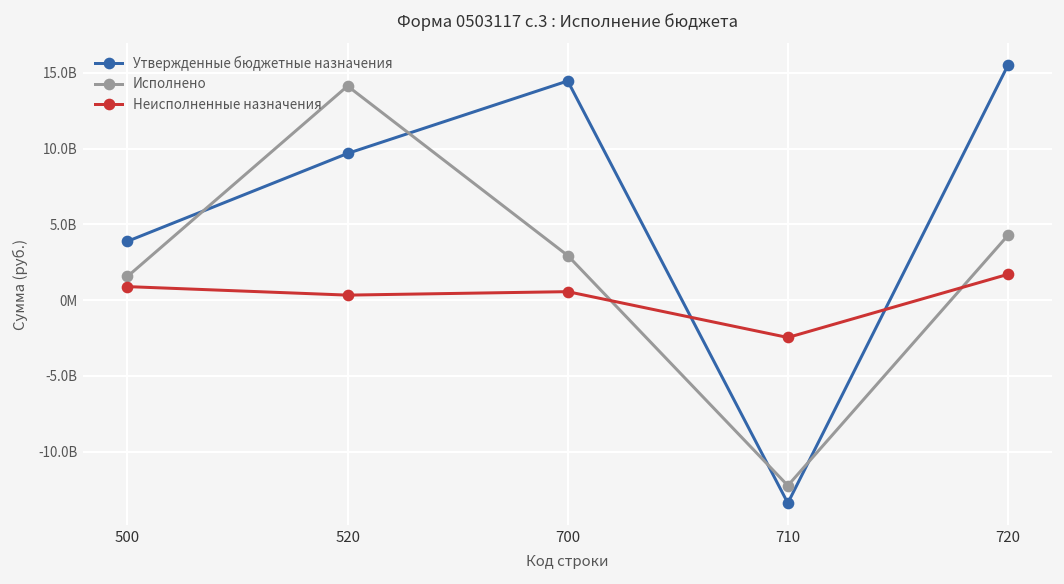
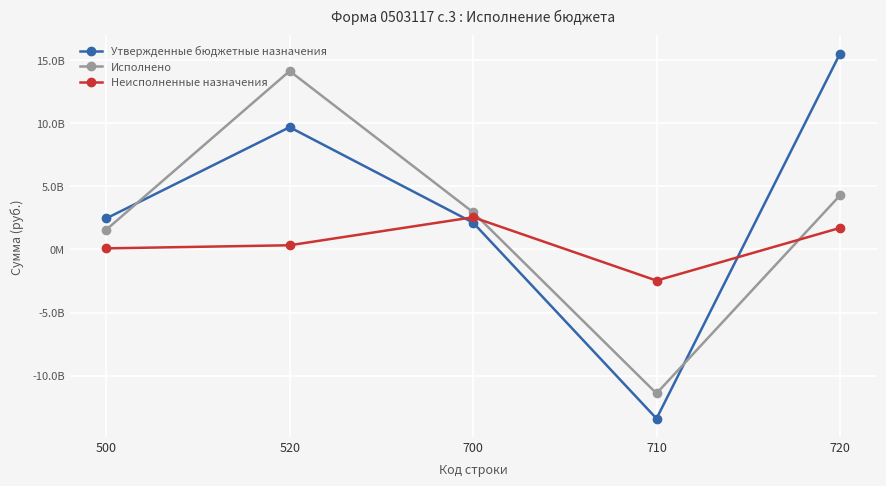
Утвержденные бюджетные назначения, 500: 3900000000 -> 2500000000
Неисполненные назначения, 500: 900000000 -> 100000000
Утвержденные бюджетные назначения, 700: 14500000000 -> 2100000000
Неисполненные назначения, 700: 600000000 -> 2600000000
Исполнено, 710: -12200000000 -> -11400000000
